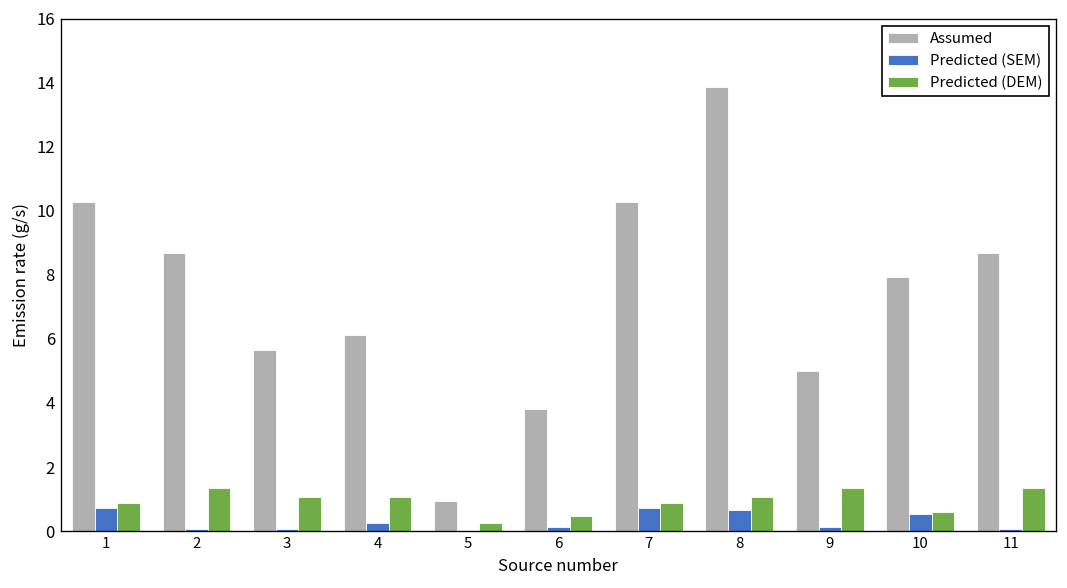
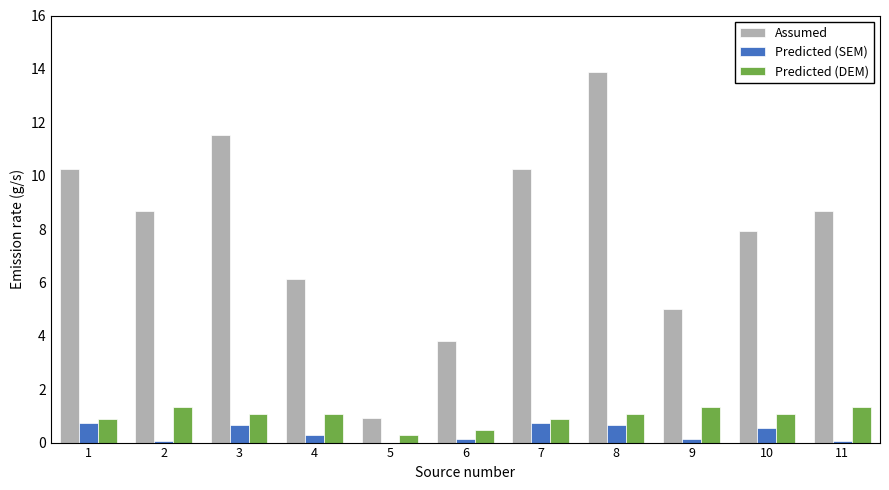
Assumed, 3: 5.7 -> 11.5
Predicted (SEM), 3: 0.1 -> 0.7
Predicted (DEM), 10: 0.6 -> 1.1
